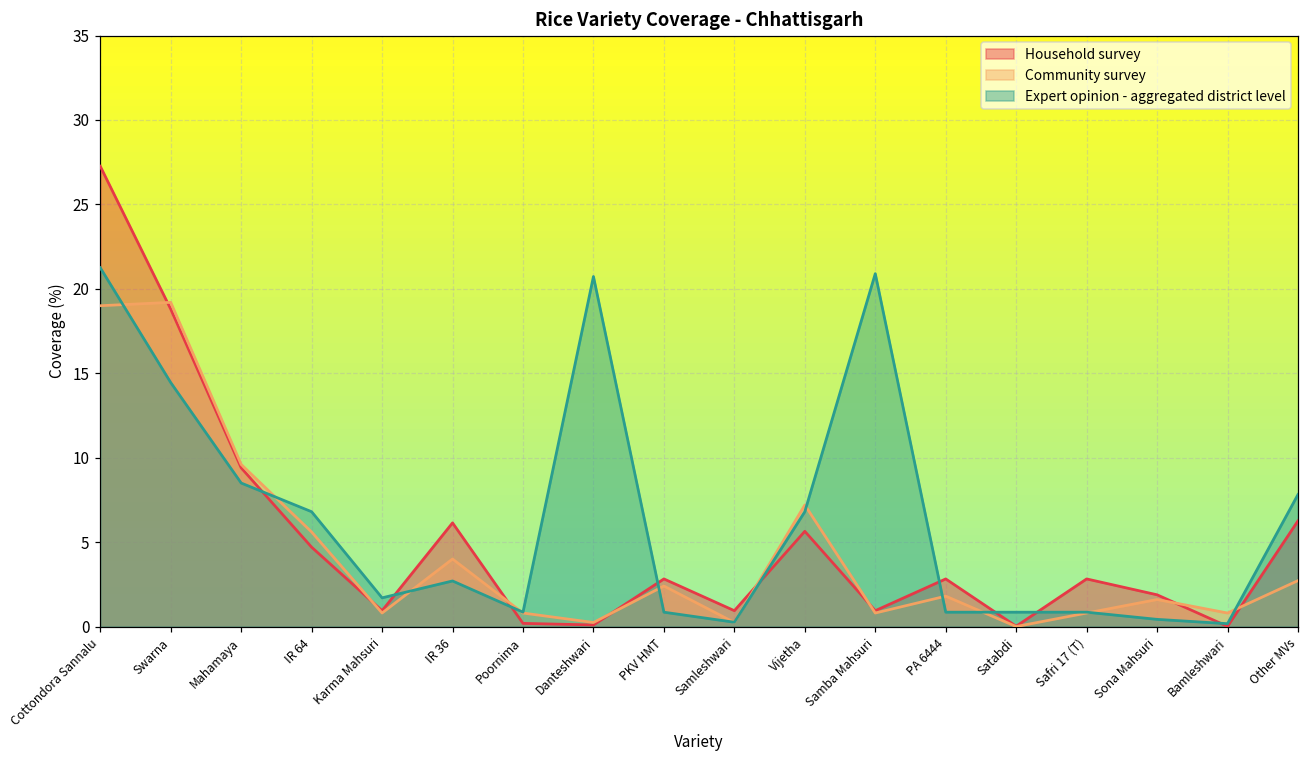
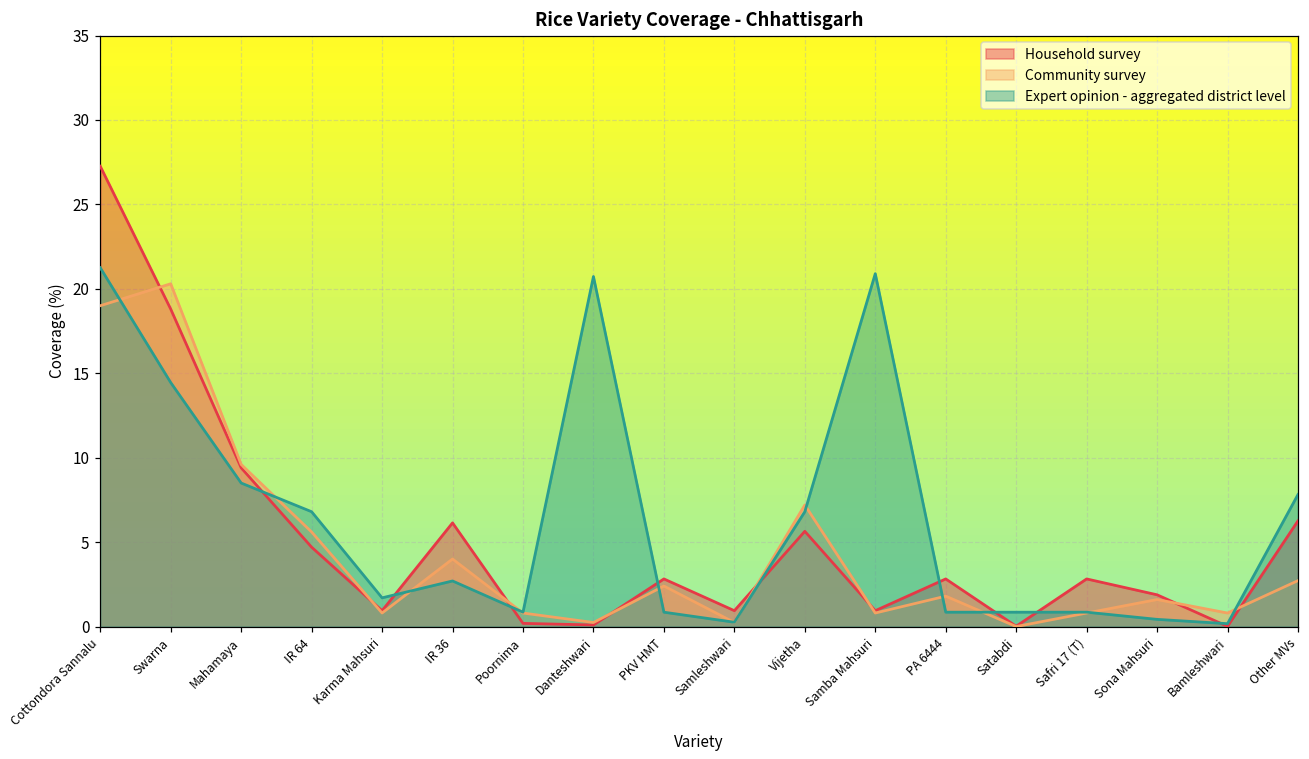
Community survey, Swarna: 19.2 -> 20.3
